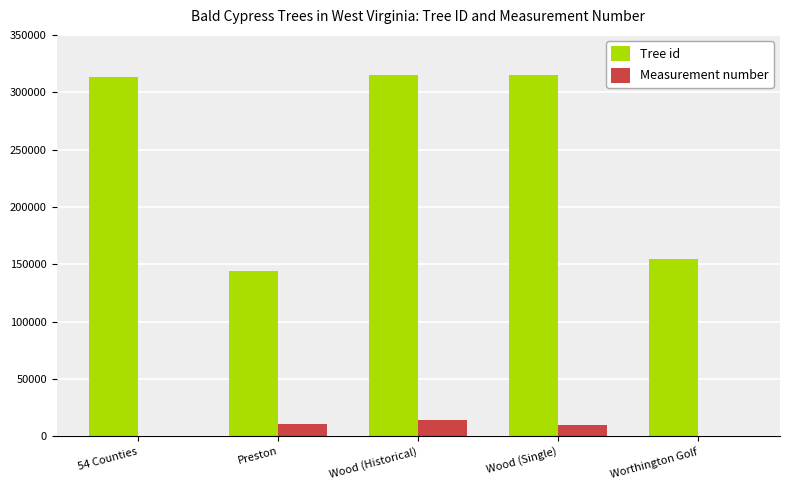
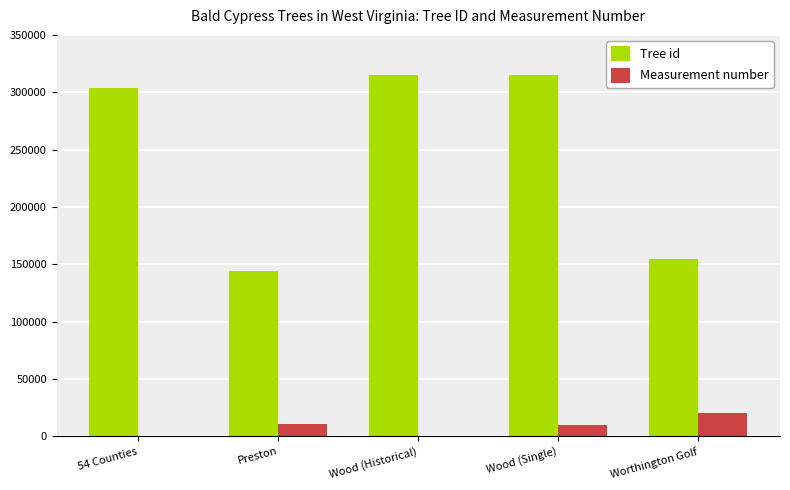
Tree id, 54 Counties: 313000 -> 304000
Measurement number, Wood (Historical): 15000 -> 0
Measurement number, Worthington Golf: 0 -> 21000
